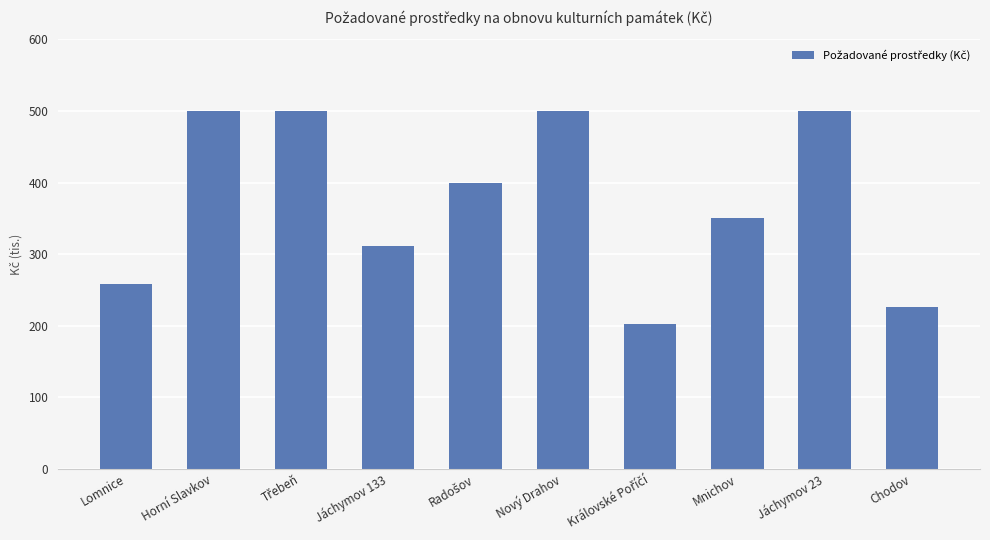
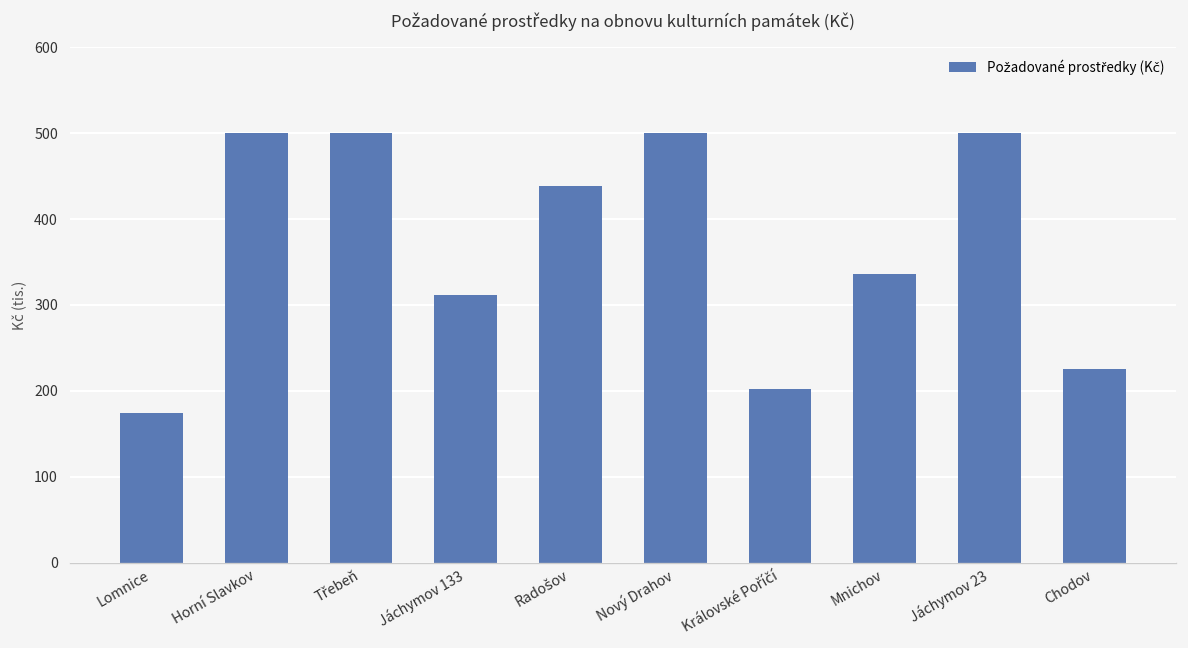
Lomnice: 260 -> 170
Radošov: 400 -> 440
Mnichov: 350 -> 340
